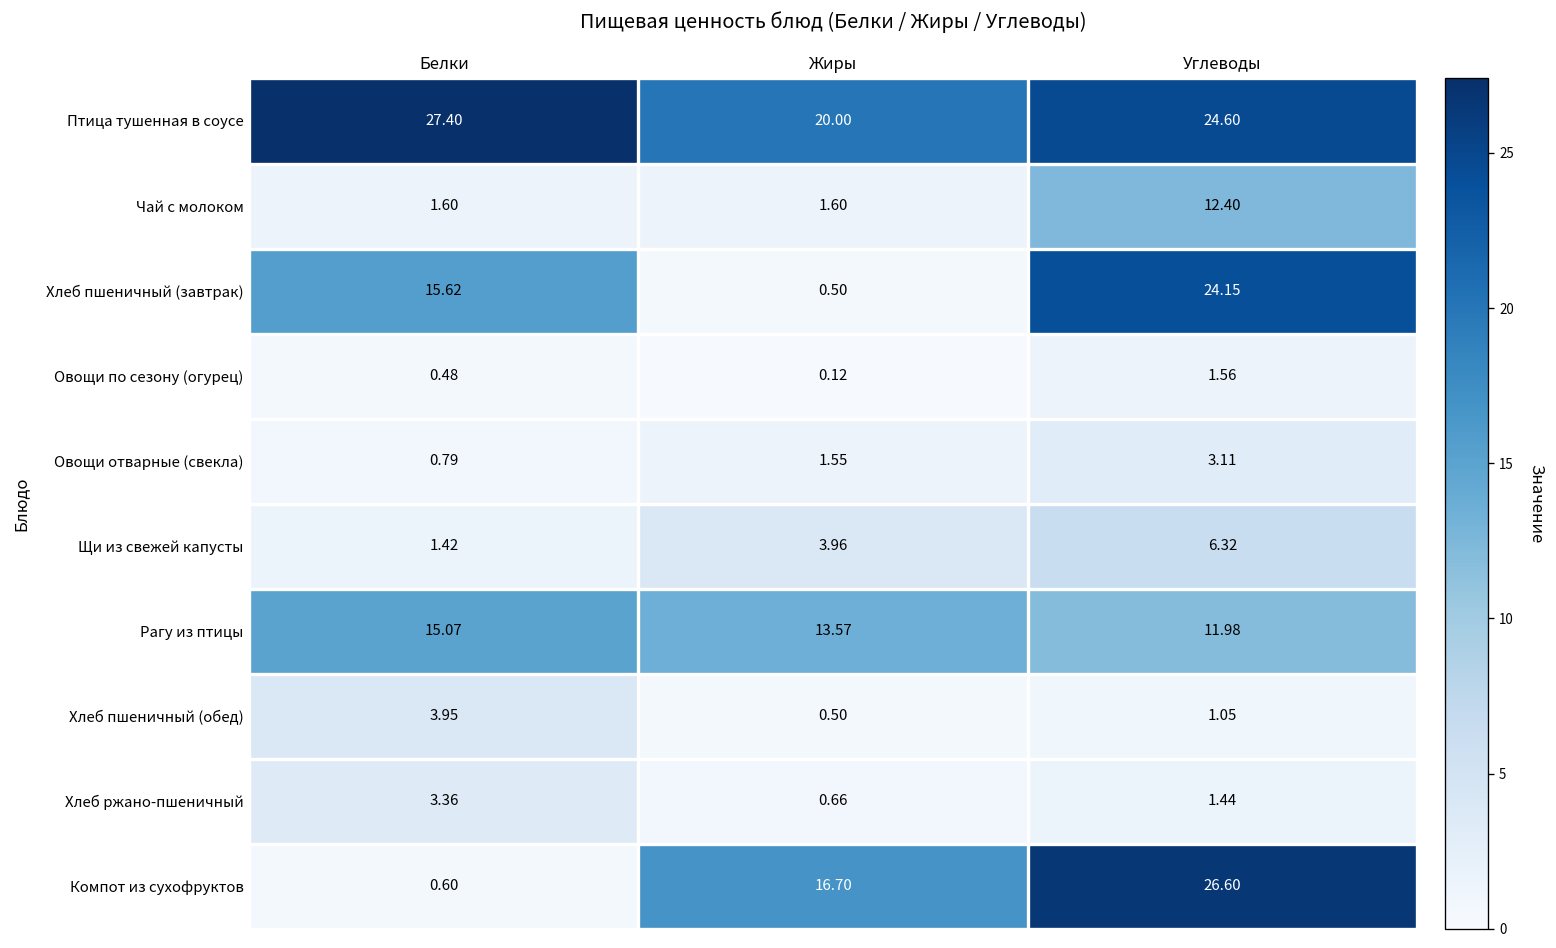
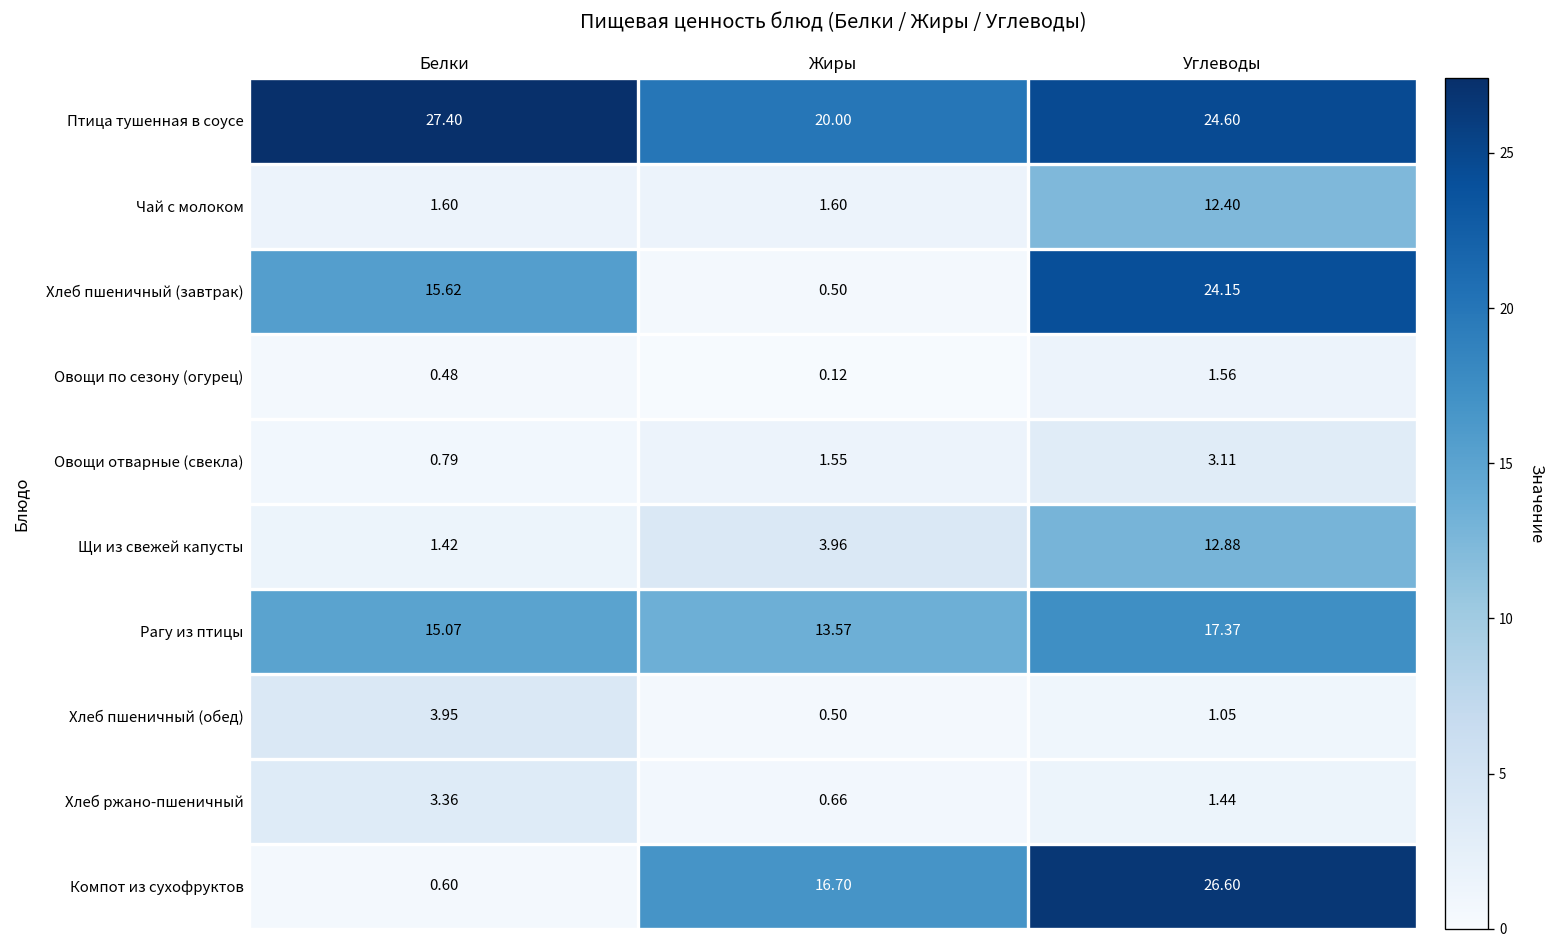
Щи из свежей капусты, Углеводы: 6.32 -> 12.88
Рагу из птицы, Углеводы: 11.98 -> 17.37
